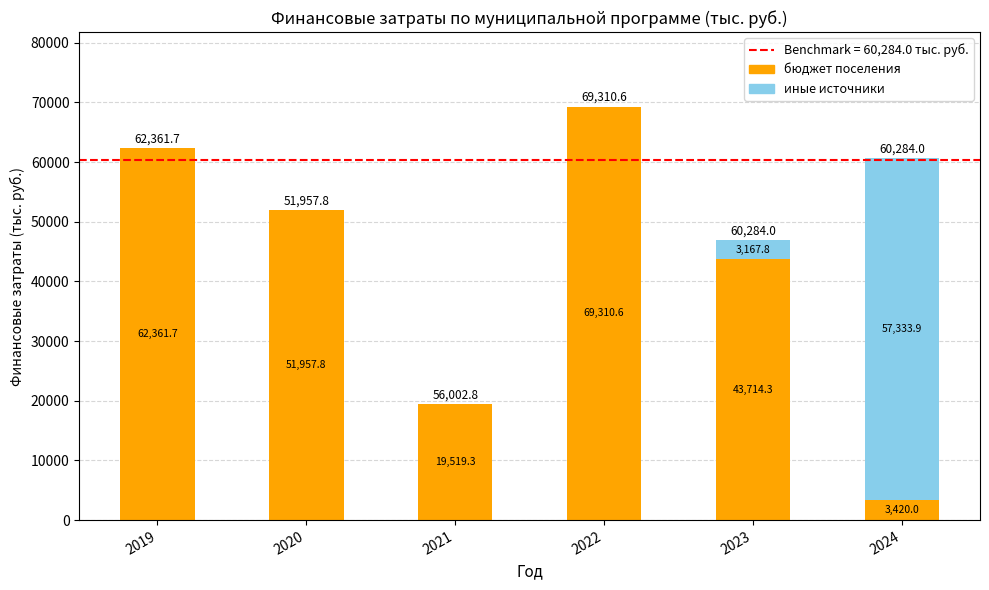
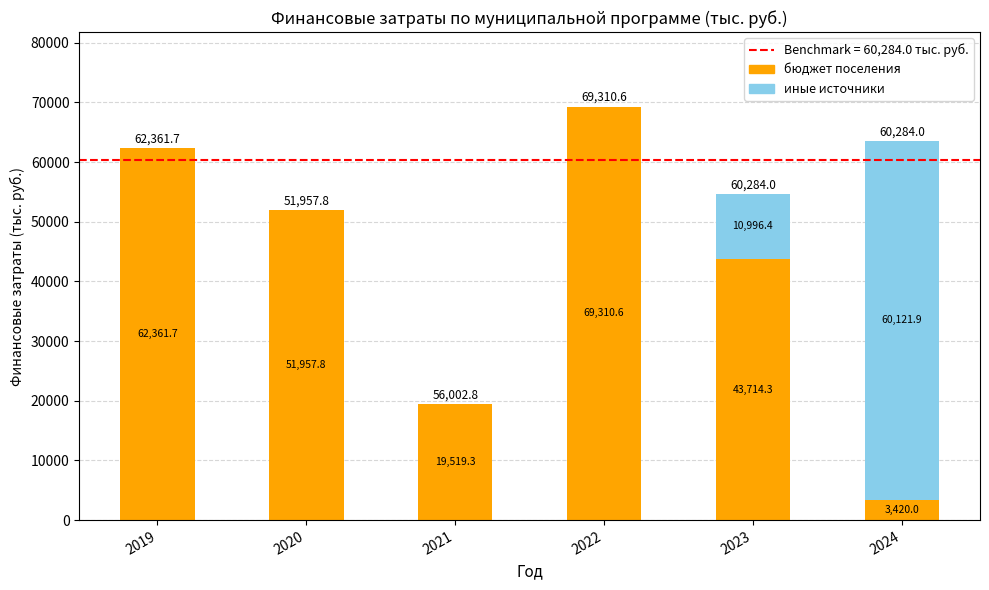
иные источники, 2023: 3,167.8 -> 10,996.4
иные источники, 2024: 57,333.9 -> 60,121.9
